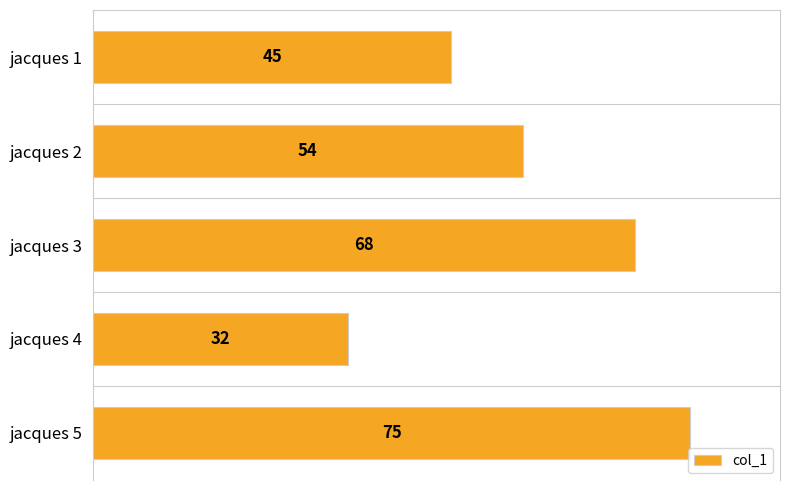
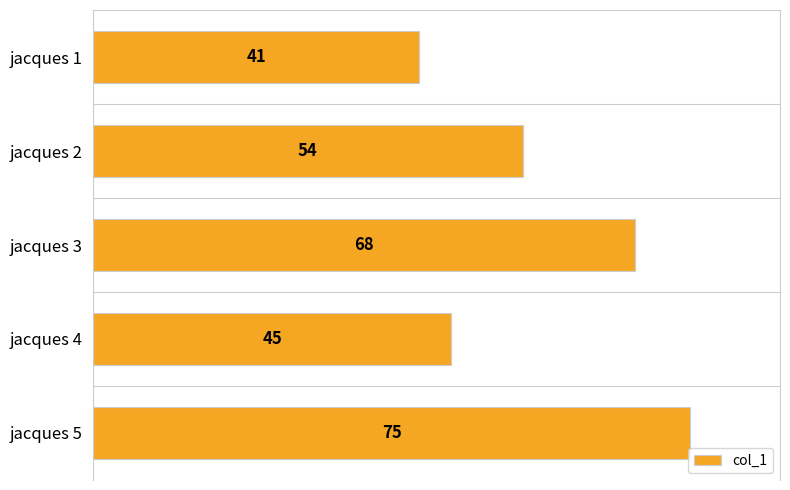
jacques 1: 45 -> 41
jacques 4: 32 -> 45
